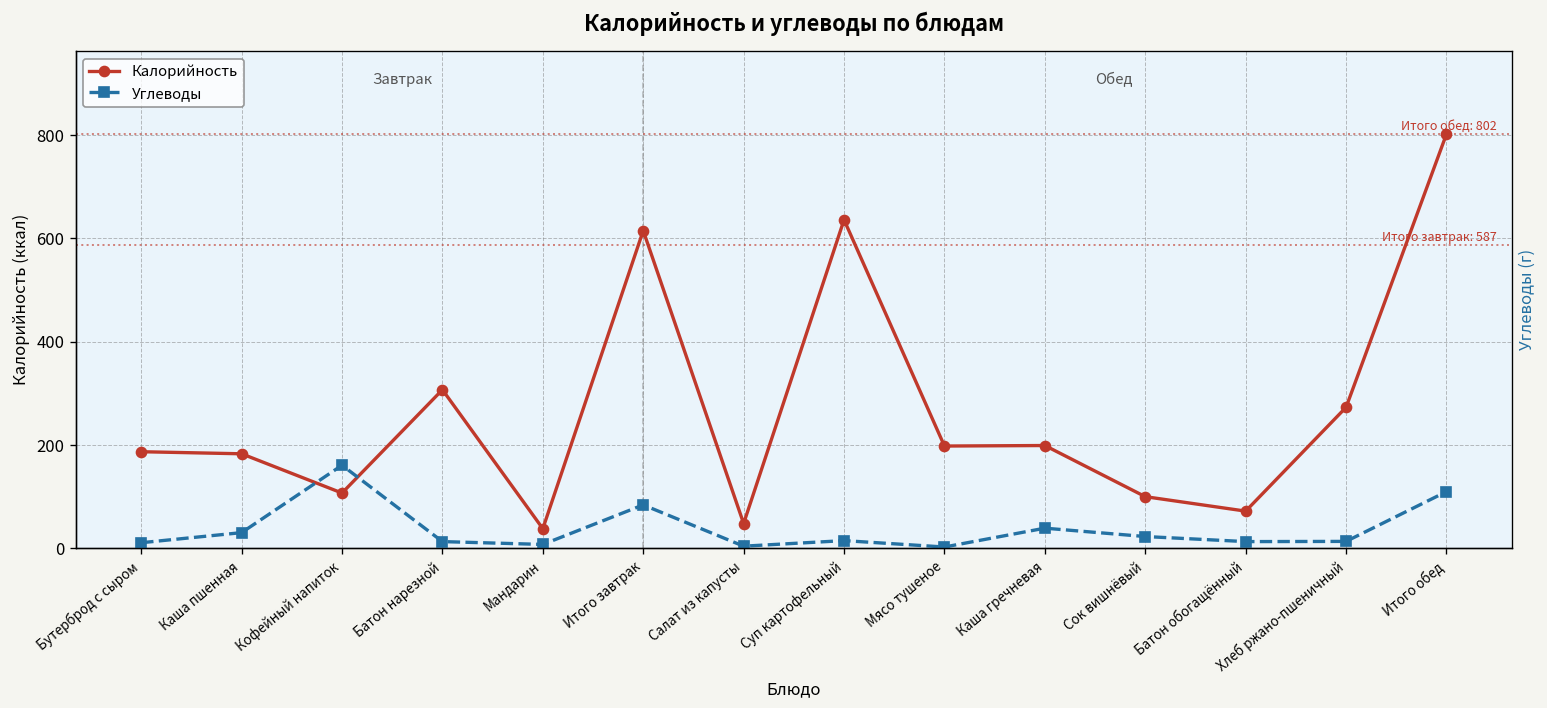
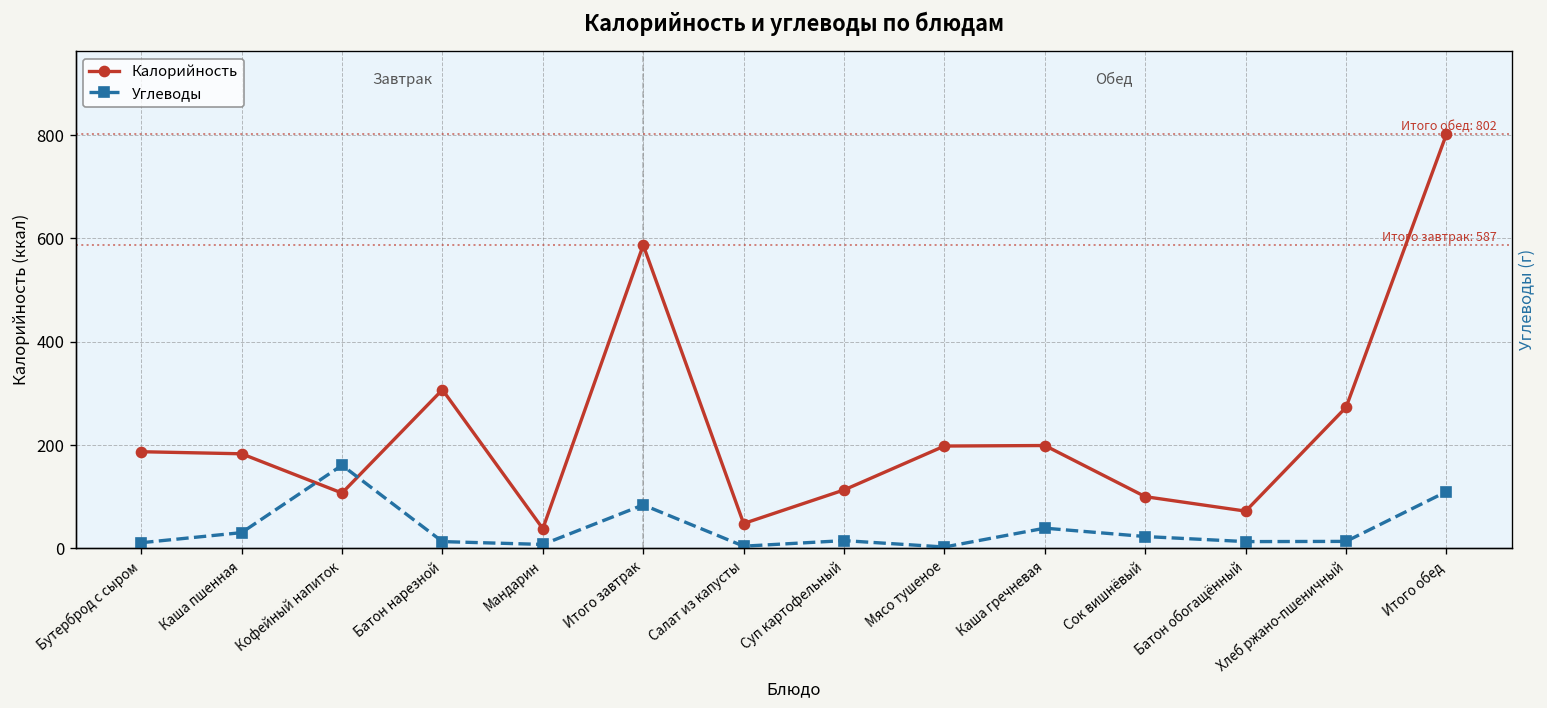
Калорийность, Итого завтрак: 620 -> 590
Калорийность, Суп картофельный: 640 -> 110
